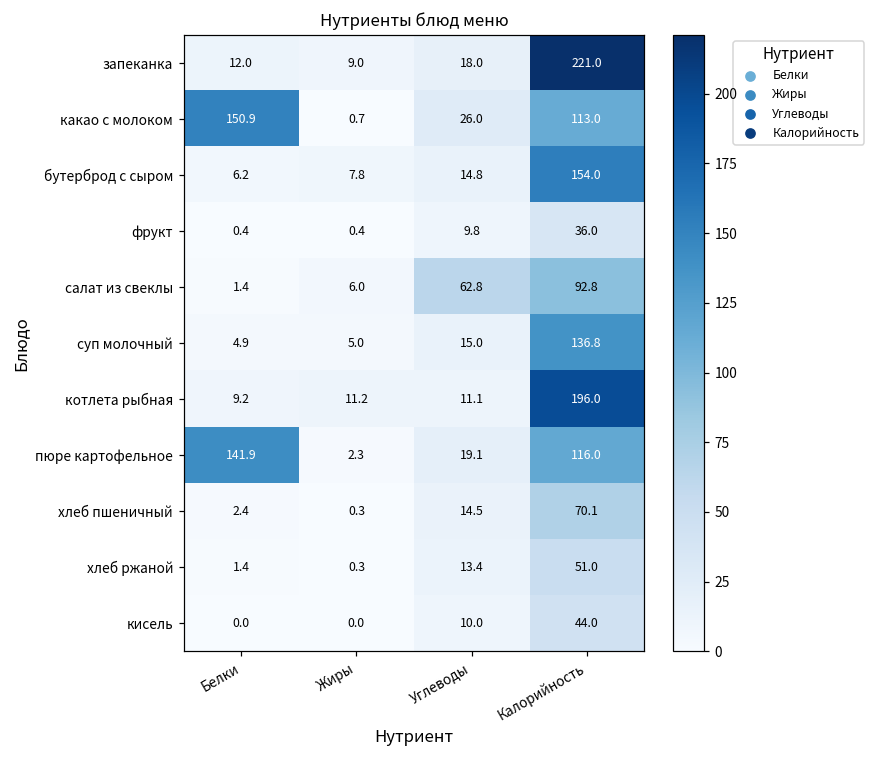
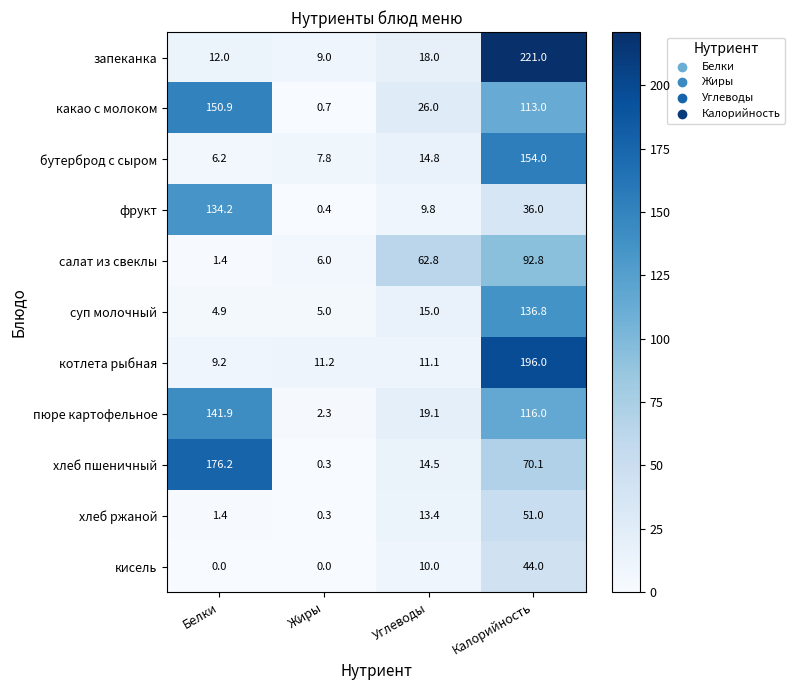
фрукт, Белки: 0.4 -> 134.2
хлеб пшеничный, Белки: 2.4 -> 176.2
